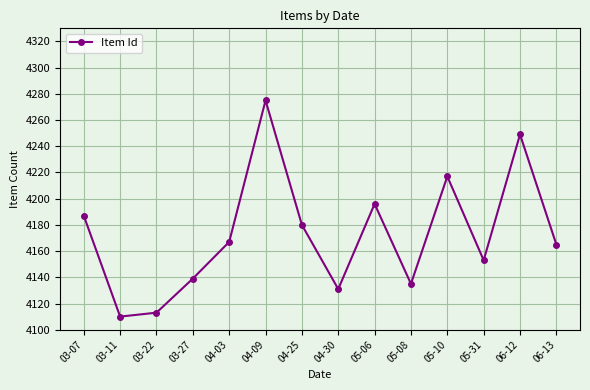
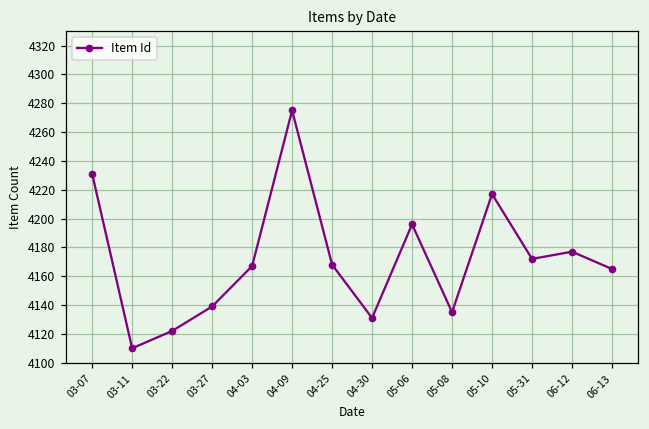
03-07: 4187 -> 4231
03-22: 4113 -> 4122
04-25: 4180 -> 4168
05-31: 4153 -> 4172
06-12: 4249 -> 4177
